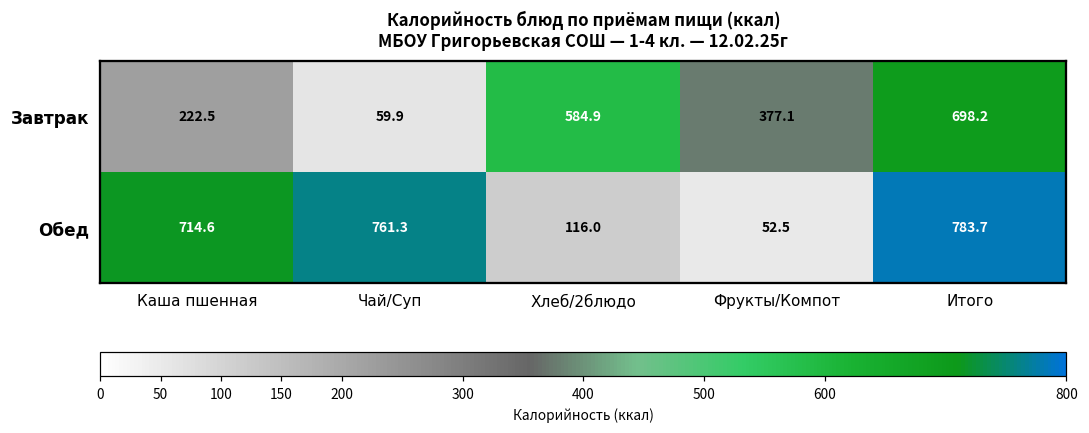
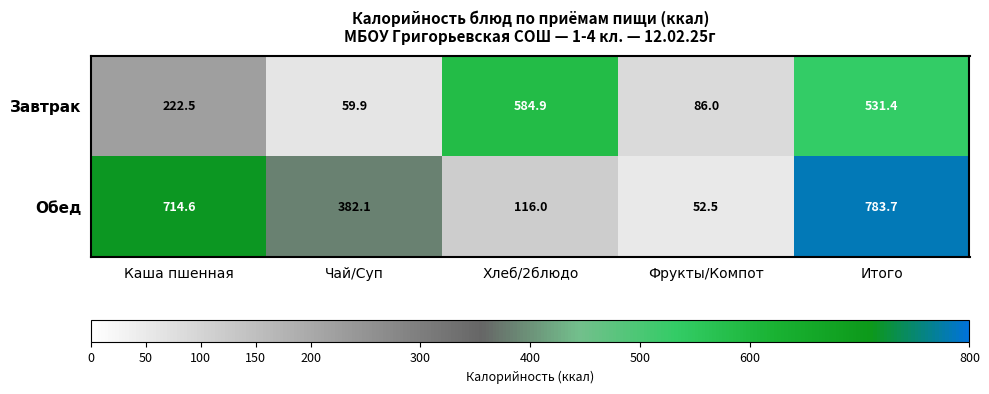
Завтрак, Фрукты/Компот: 377.1 -> 86.0
Завтрак, Итого: 698.2 -> 531.4
Обед, Чай/Суп: 761.3 -> 382.1
